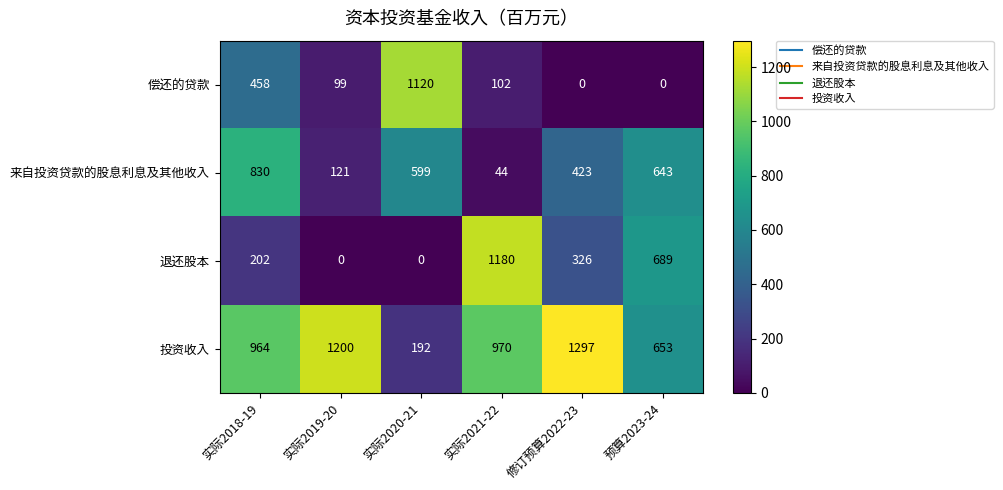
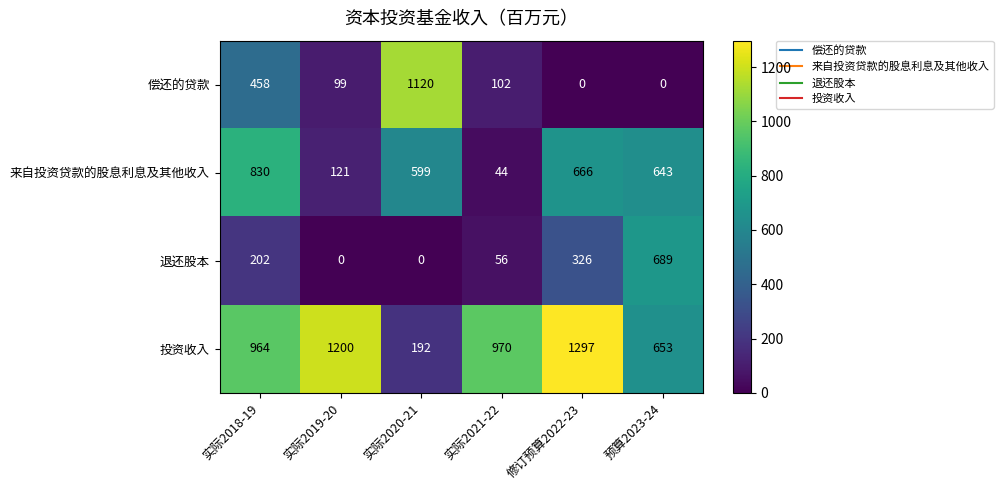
来自投资贷款的股息利息及其他收入, 修订预算2022-23: 423 -> 666
退还股本, 实际2021-22: 1180 -> 56
